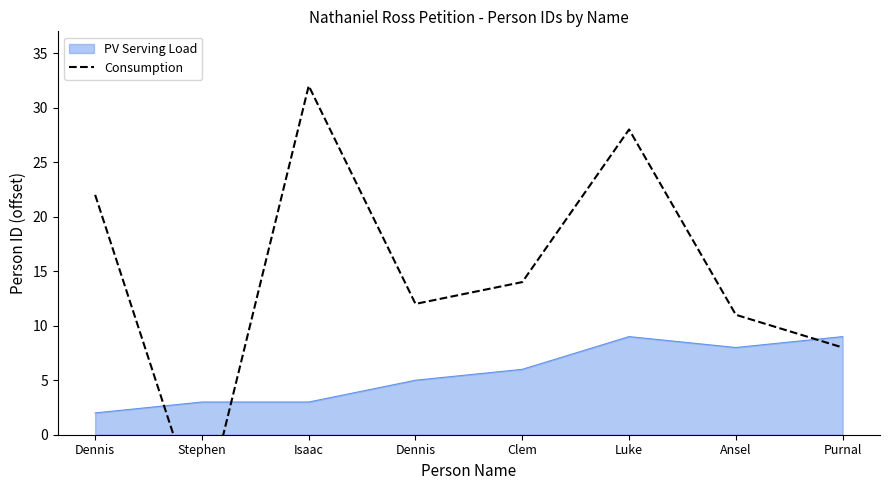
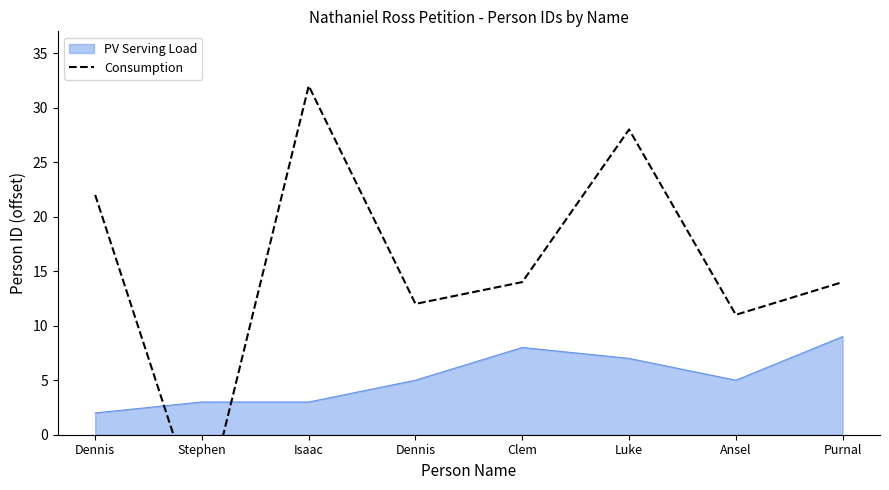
PV Serving Load, Clem: 6.0 -> 8.0
PV Serving Load, Luke: 9.0 -> 7.0
PV Serving Load, Ansel: 8.0 -> 5.0
Consumption, Purnal: 8.0 -> 14.0
